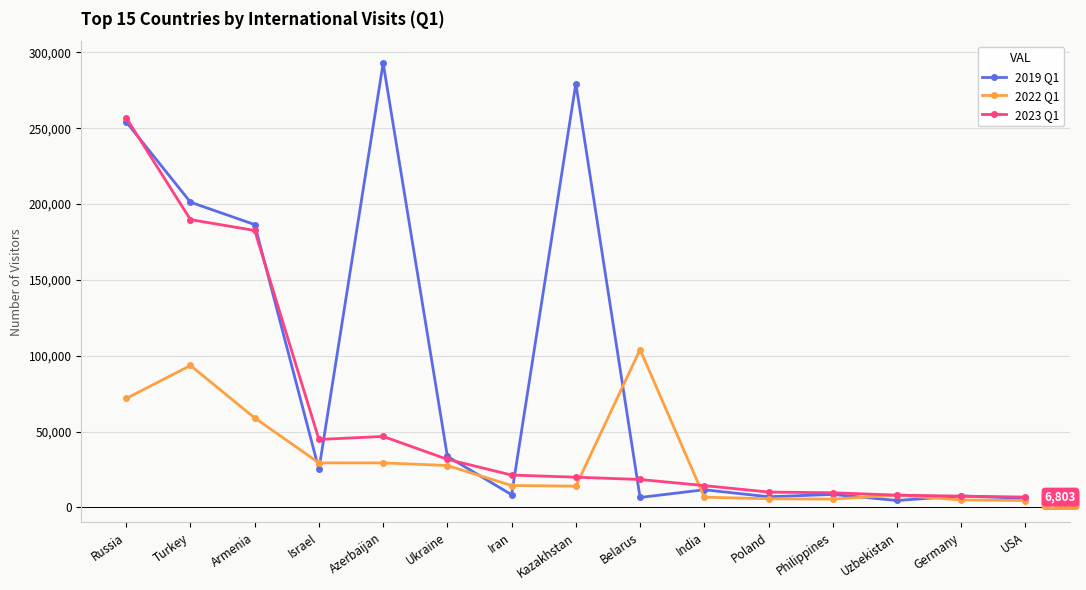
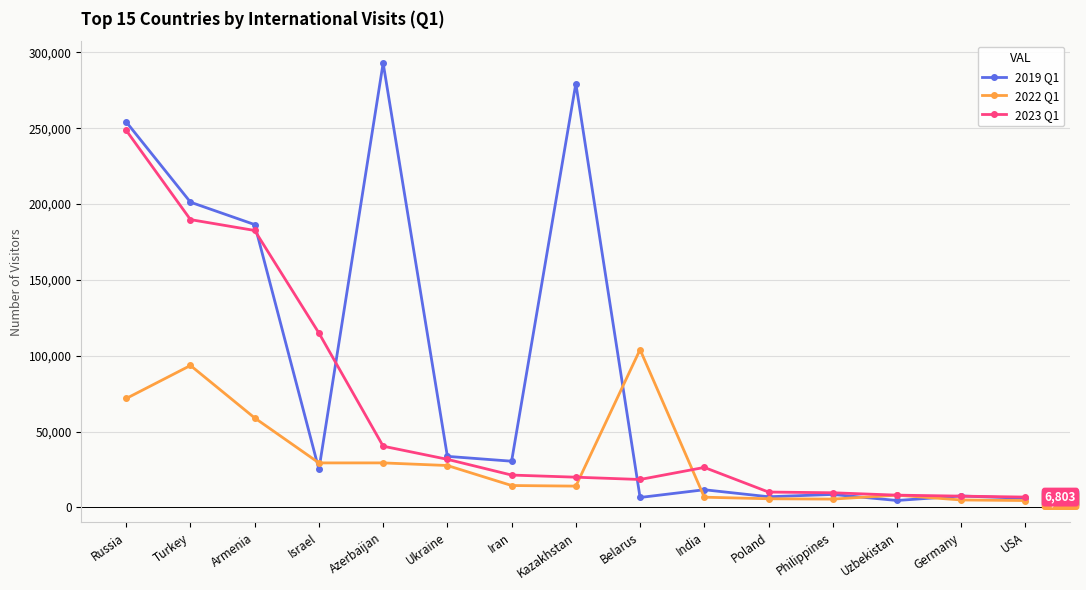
2023 Q1, Russia: 257,000 -> 249,000
2023 Q1, Israel: 45,000 -> 115,000
2023 Q1, Azerbaijan: 47,000 -> 40,000
2019 Q1, Iran: 8,000 -> 30,000
2023 Q1, India: 14,000 -> 26,000
